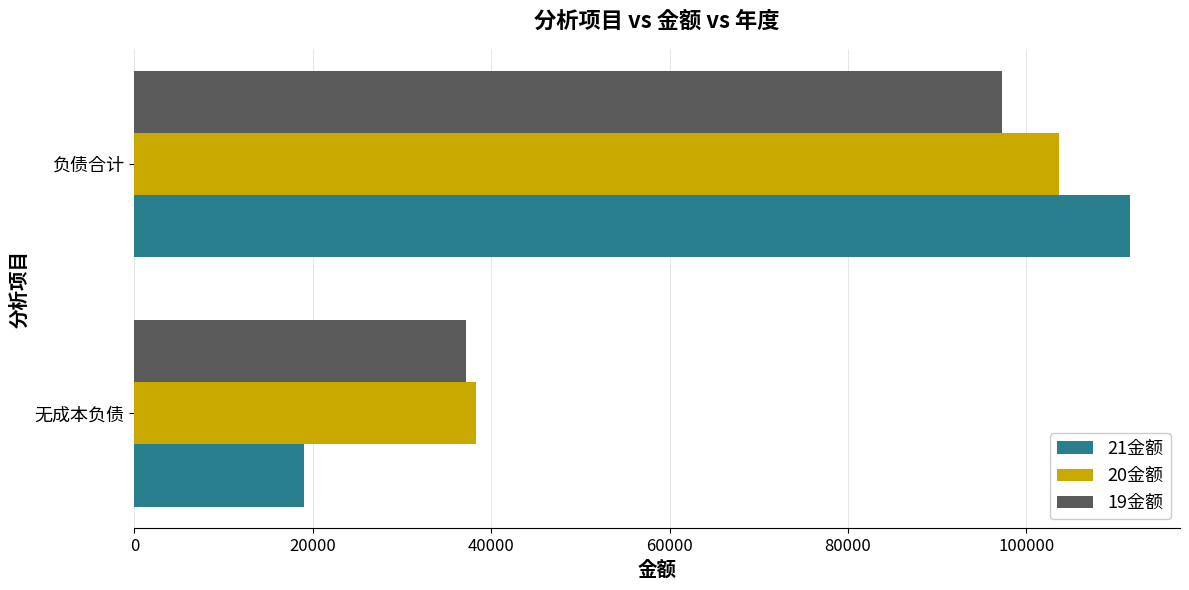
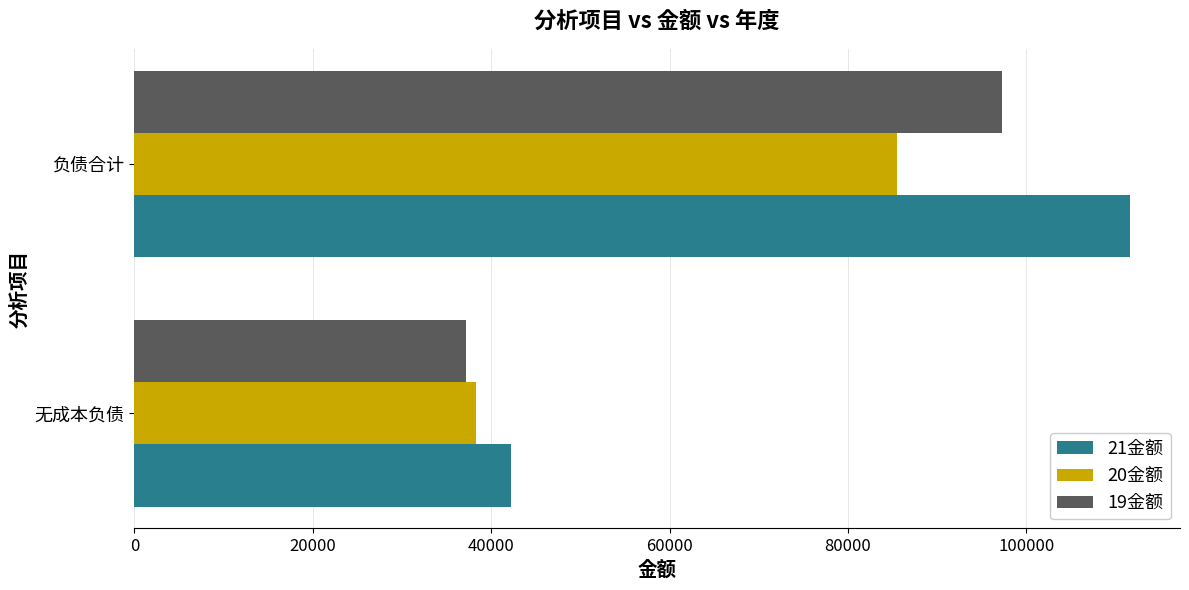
20金额, 负债合计: 104000 -> 85000
21金额, 无成本负债: 19000 -> 42000
